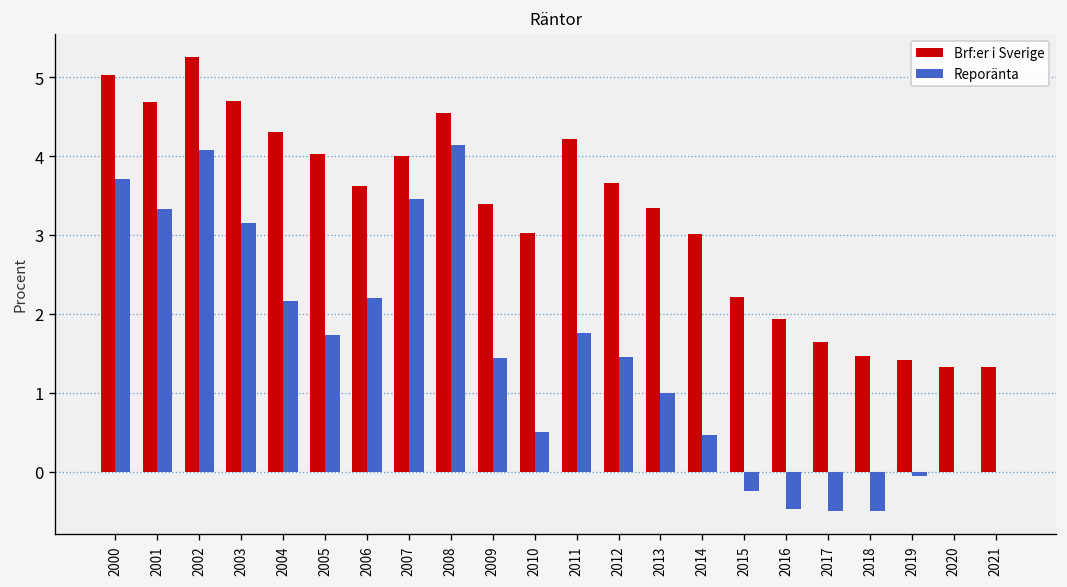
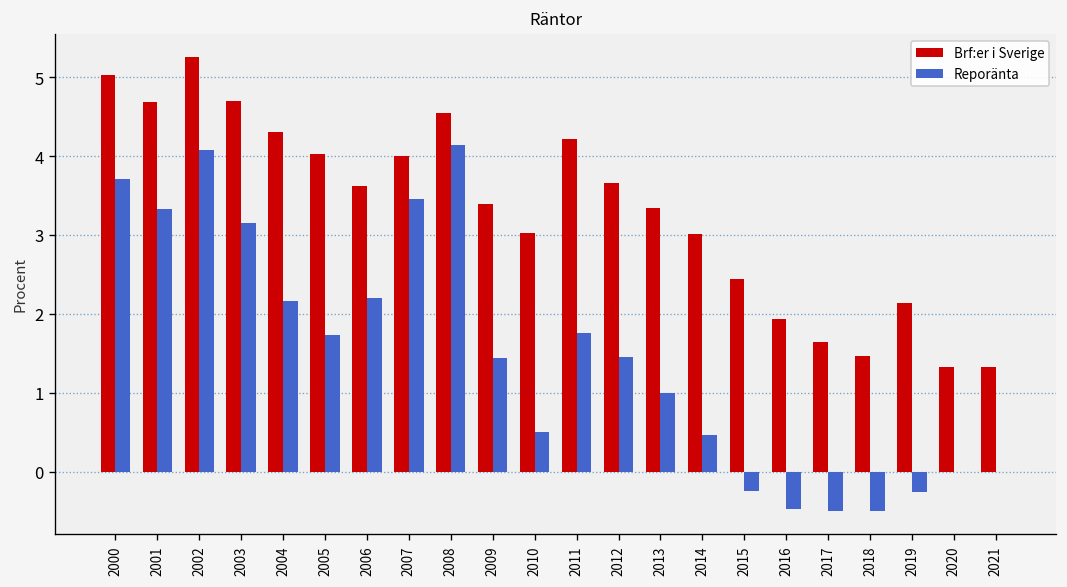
Brf:er i Sverige, 2015: 2.2 -> 2.4
Brf:er i Sverige, 2019: 1.4 -> 2.1
Reporänta, 2019: -0.1 -> -0.3
